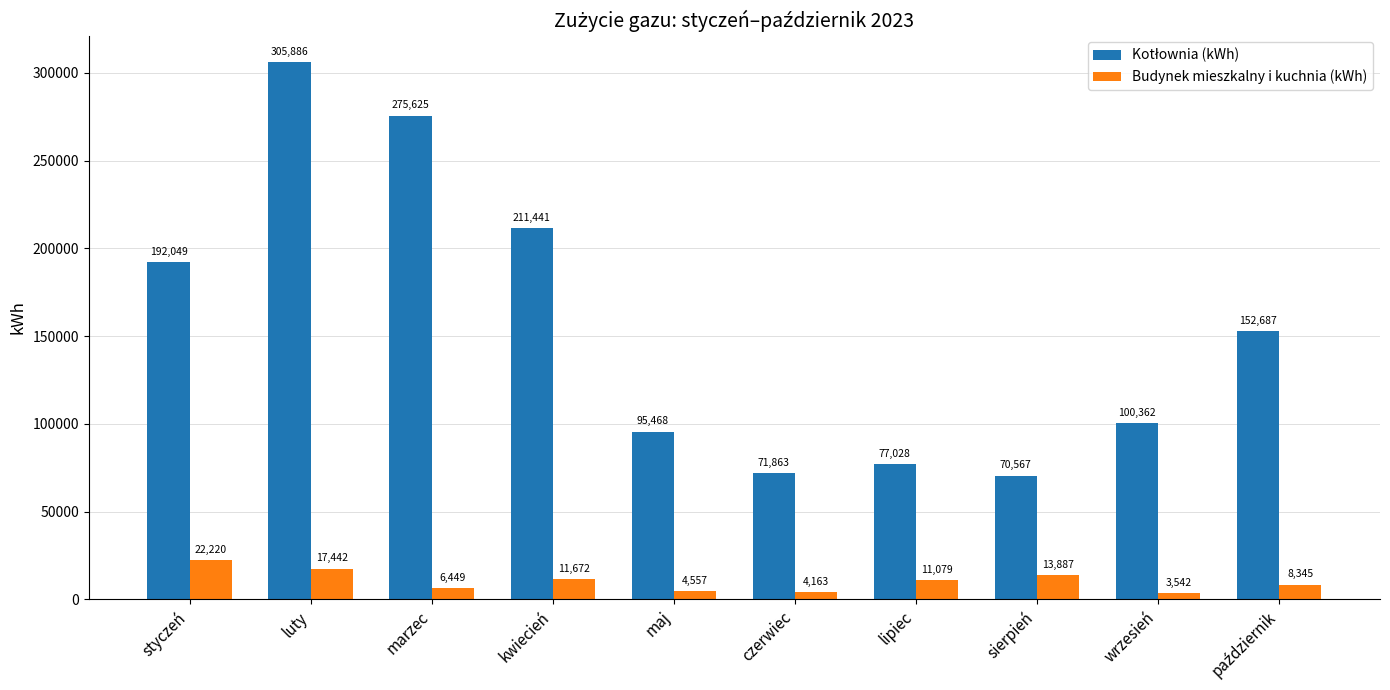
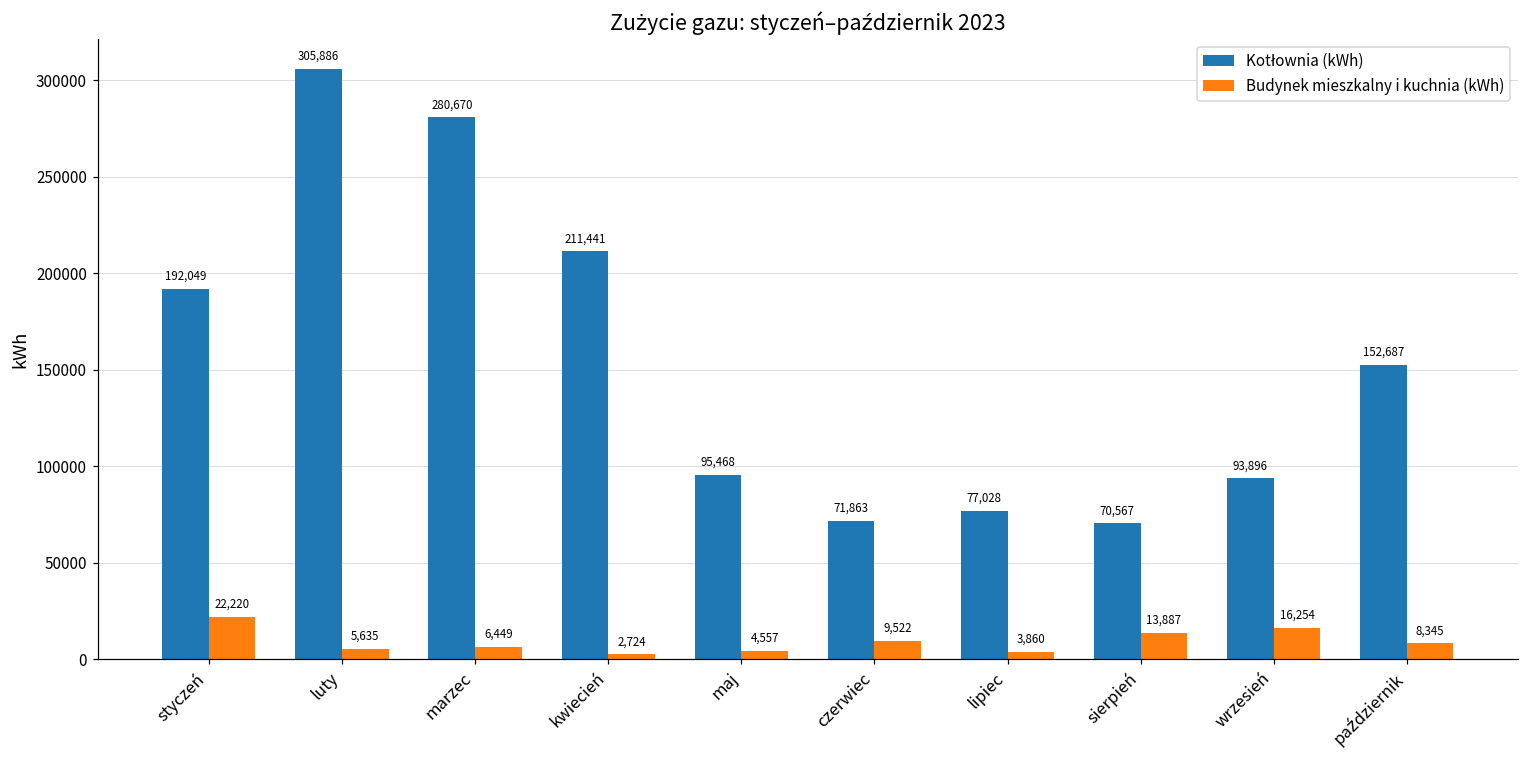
Budynek mieszkalny i kuchnia (kWh), luty: 17,442 -> 5,635
Kotłownia (kWh), marzec: 275,625 -> 280,670
Budynek mieszkalny i kuchnia (kWh), kwiecień: 11,672 -> 2,724
Budynek mieszkalny i kuchnia (kWh), czerwiec: 4,163 -> 9,522
Budynek mieszkalny i kuchnia (kWh), lipiec: 11,079 -> 3,860
Kotłownia (kWh), wrzesień: 100,362 -> 93,896
Budynek mieszkalny i kuchnia (kWh), wrzesień: 3,542 -> 16,254
